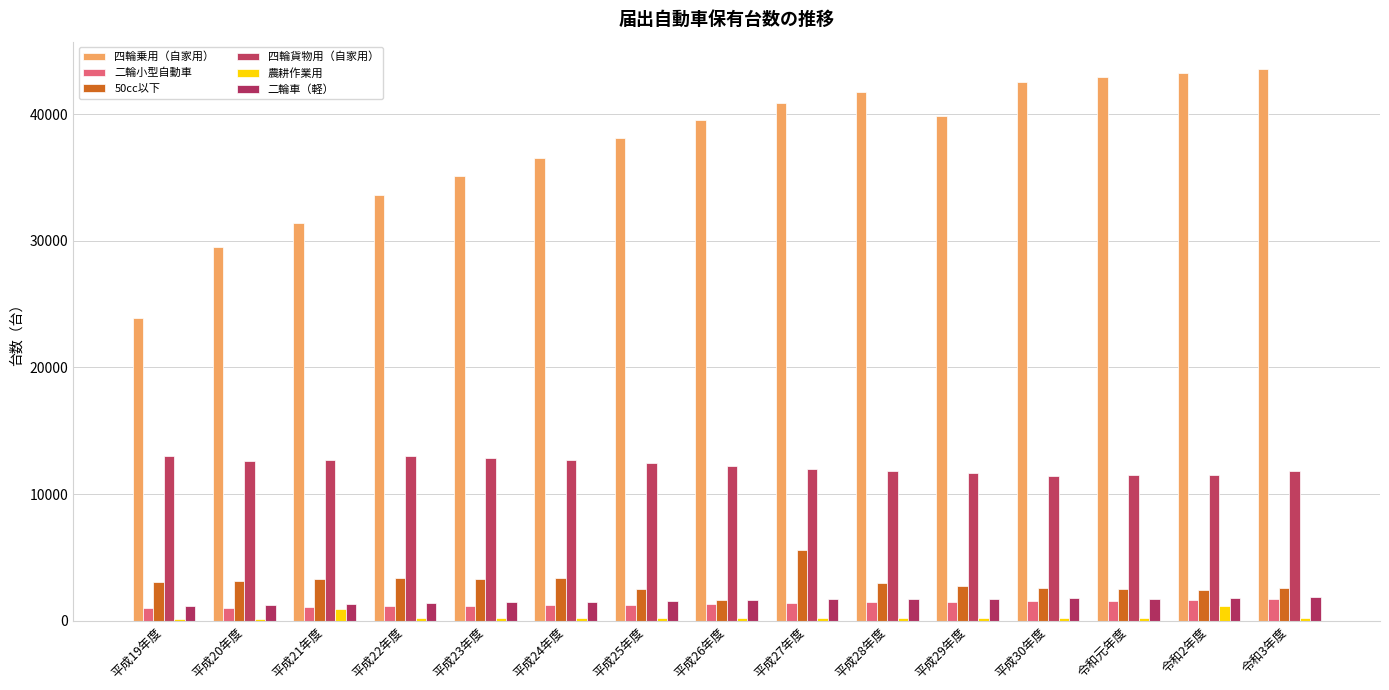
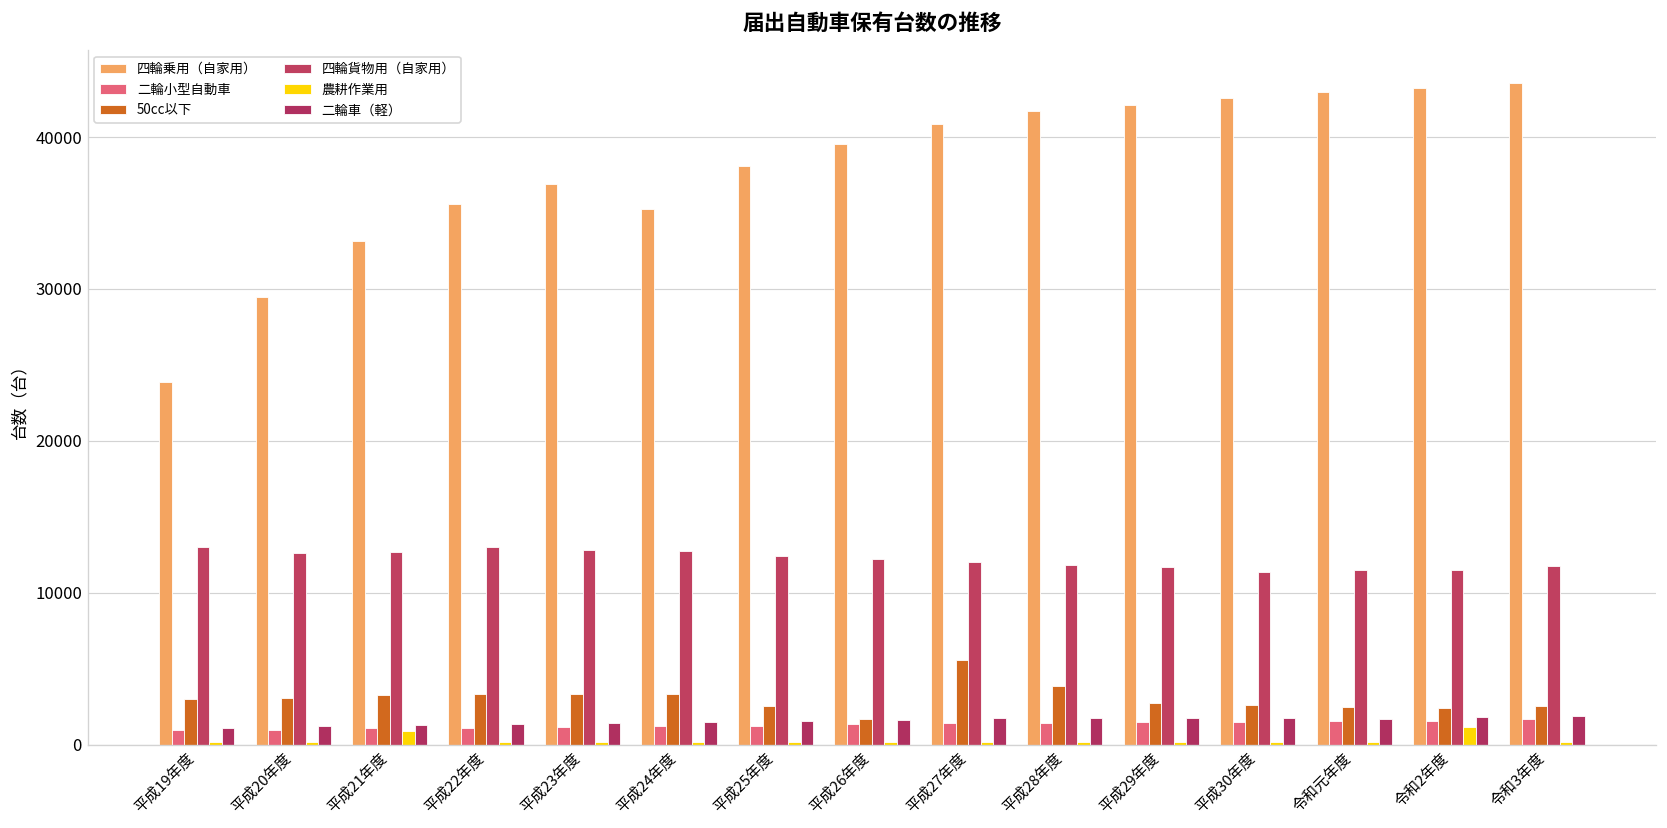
四輪乗用（自家用）, 平成21年度: 31400 -> 33200
四輪乗用（自家用）, 平成22年度: 33600 -> 35600
四輪乗用（自家用）, 平成23年度: 35100 -> 36900
四輪乗用（自家用）, 平成24年度: 36500 -> 35200
50cc以下, 平成28年度: 2900 -> 3900
四輪乗用（自家用）, 平成29年度: 39900 -> 42100
